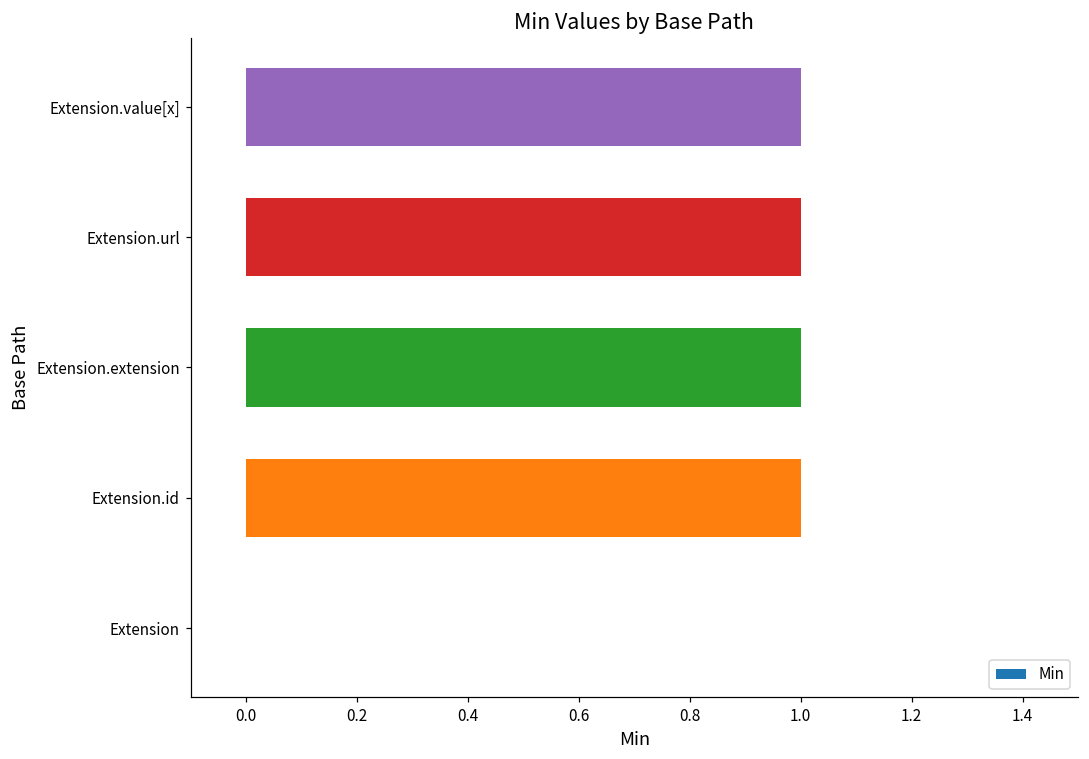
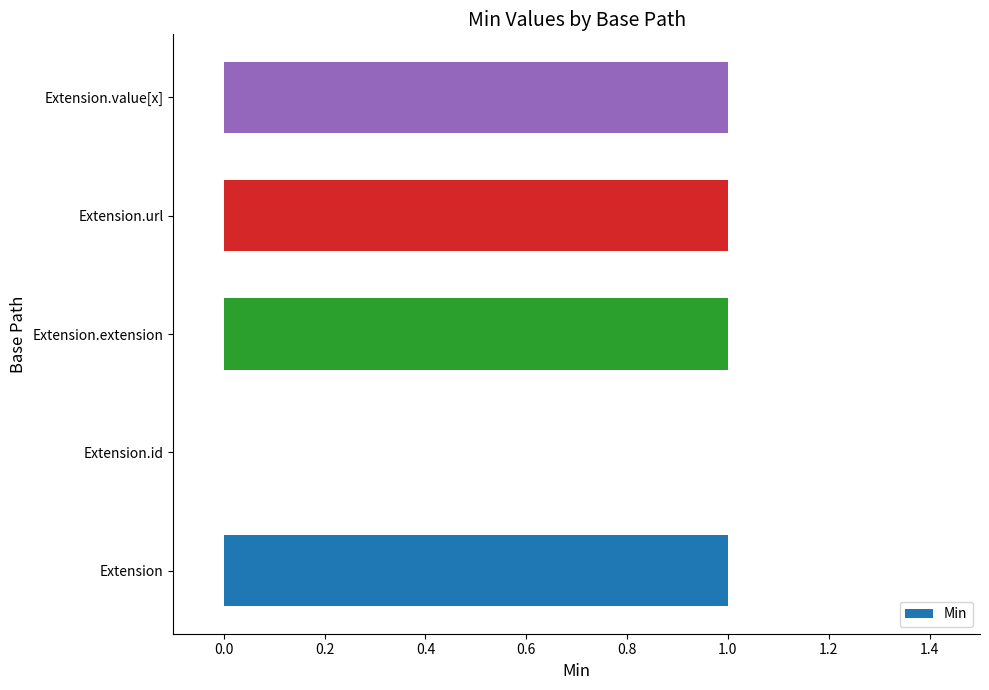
Extension.id: 1 -> 0
Extension: 0 -> 1
